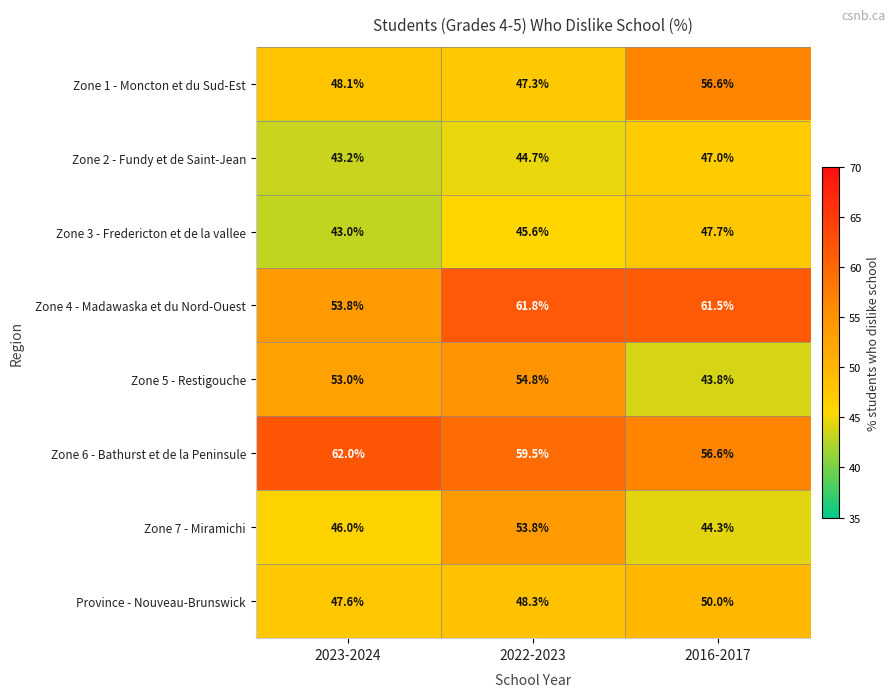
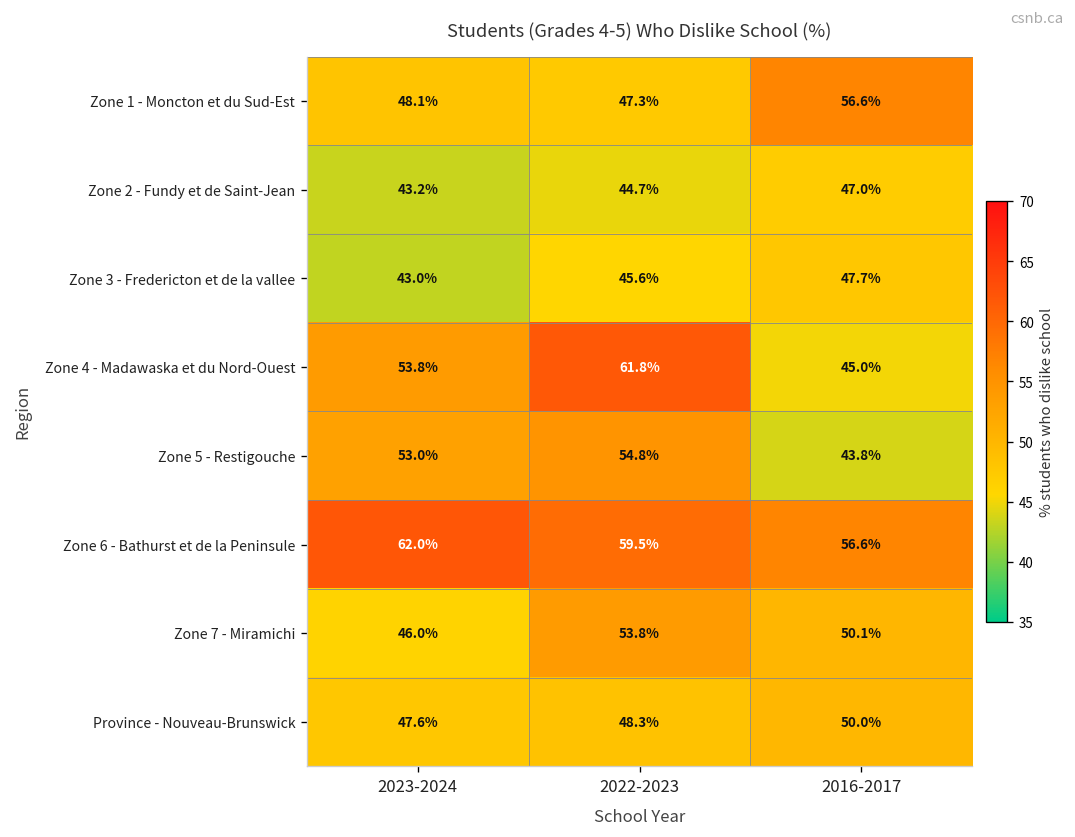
Zone 4 - Madawaska et du Nord-Ouest, 2016-2017: 61.5% -> 45.0%
Zone 7 - Miramichi, 2016-2017: 44.3% -> 50.1%
